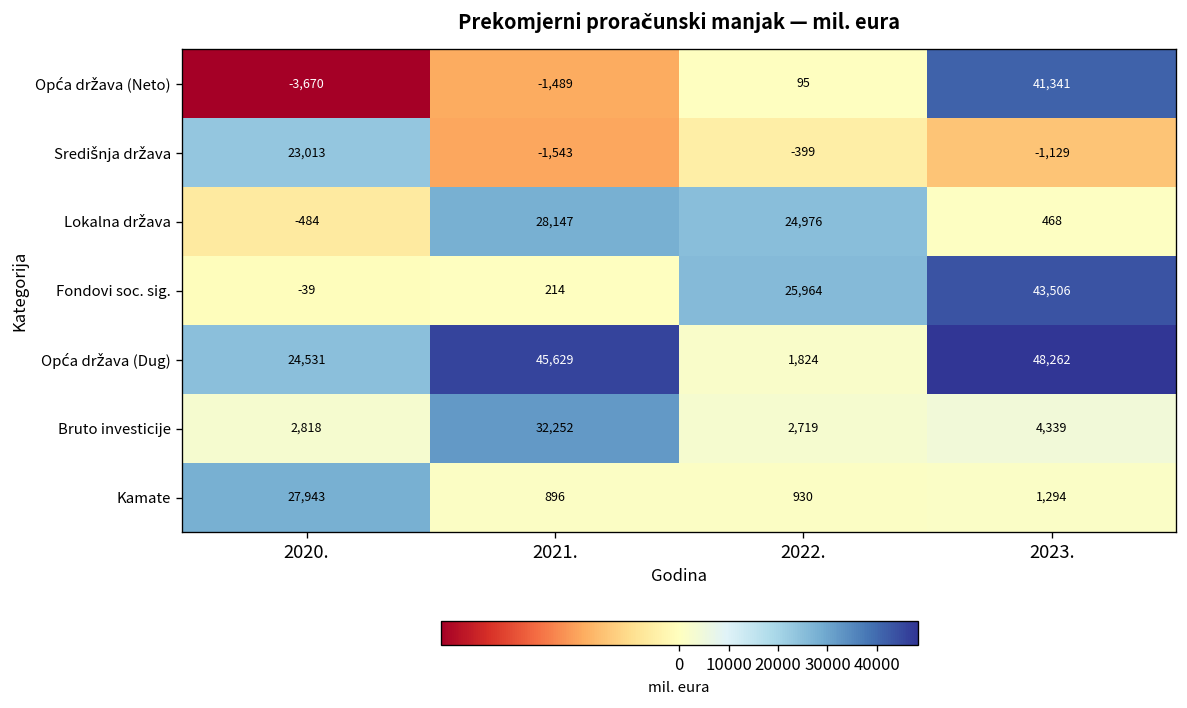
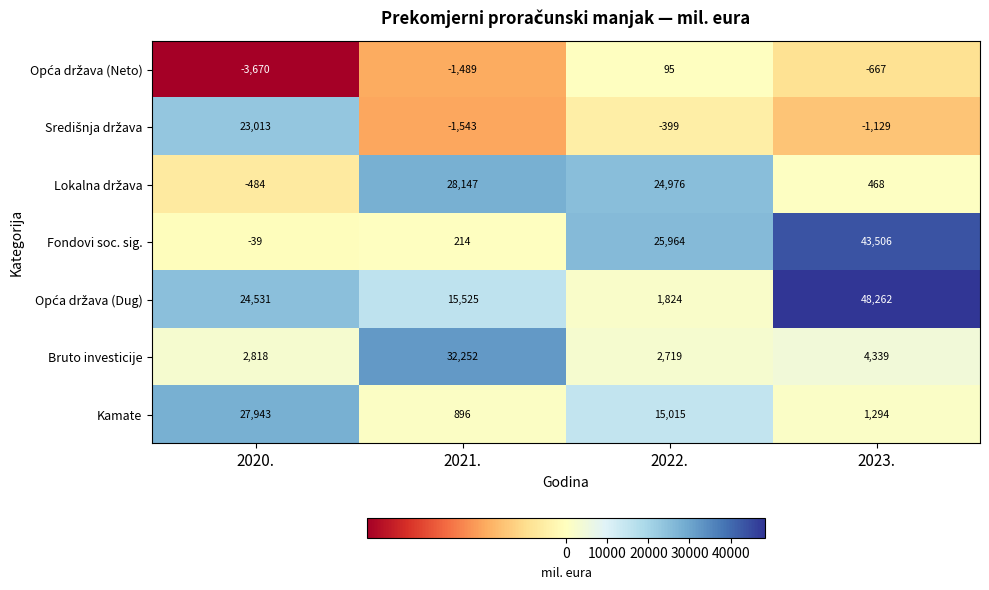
Opća država (Neto), 2023.: 41,341 -> -667
Opća država (Dug), 2021.: 45,629 -> 15,525
Kamate, 2022.: 930 -> 15,015
